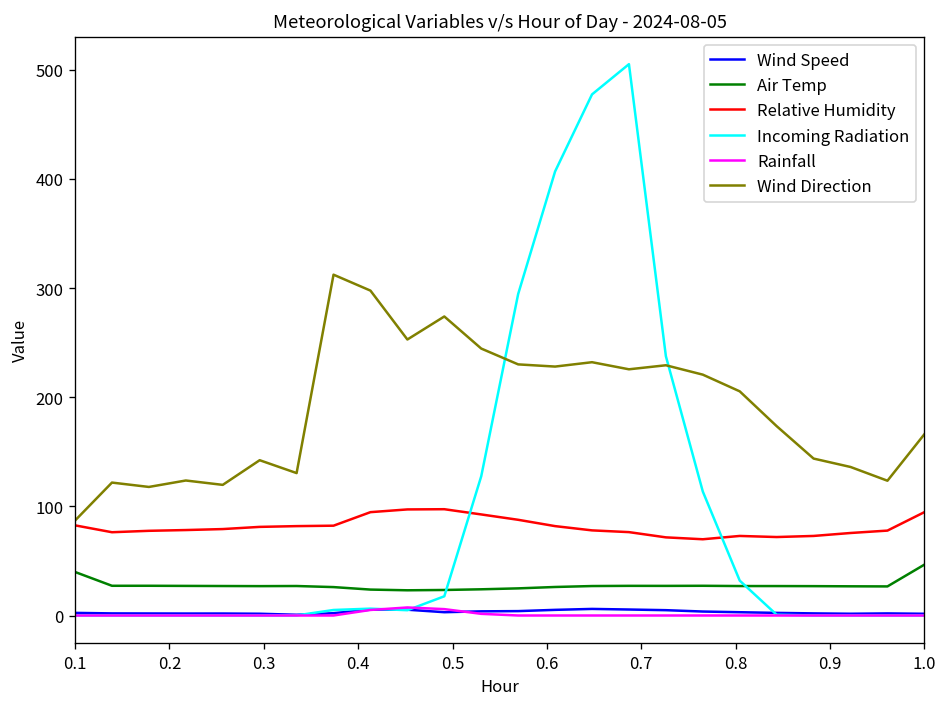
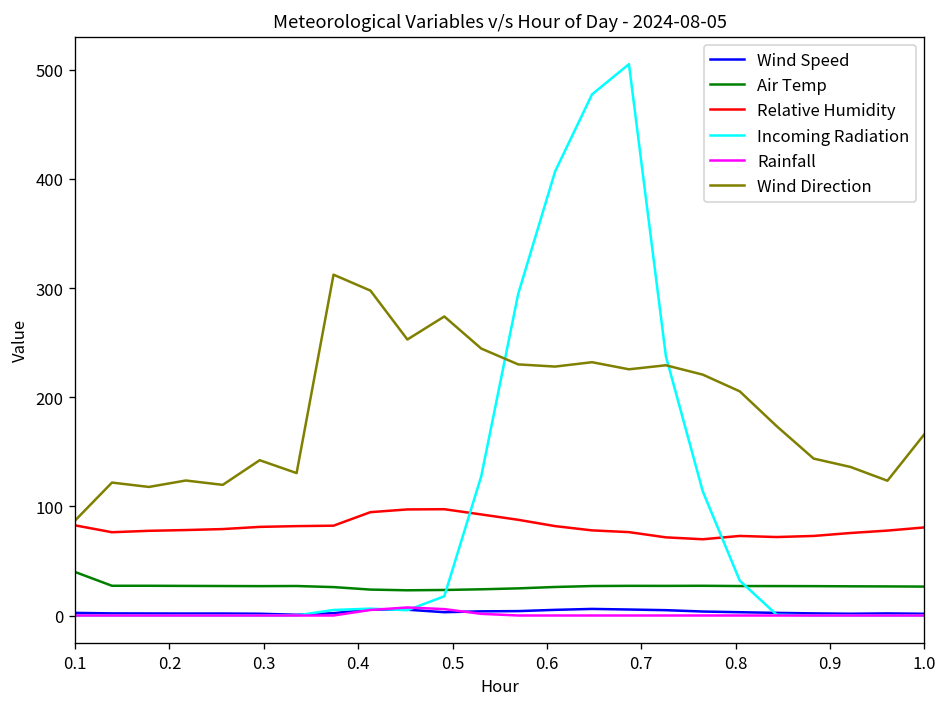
Air Temp, 1.0: 50 -> 30
Relative Humidity, 1.0: 90 -> 80
